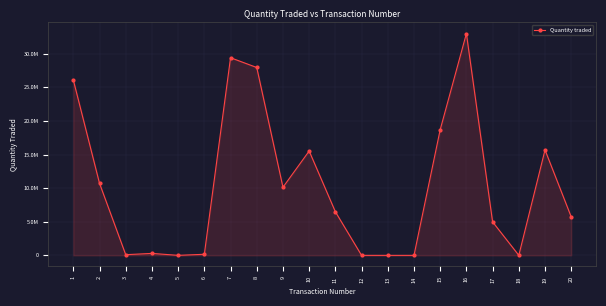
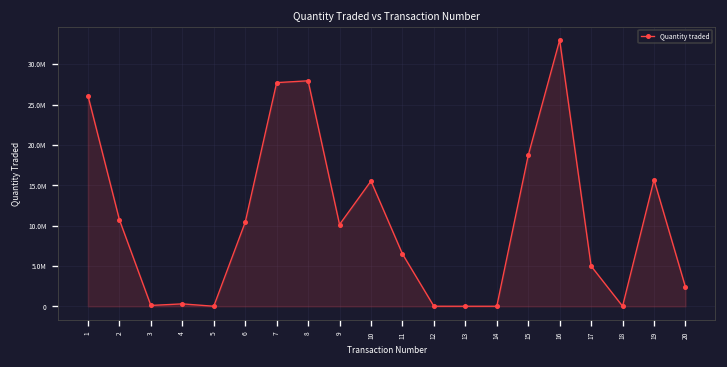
6: 0 -> 10000000
7: 29000000 -> 28000000
20: 6000000 -> 2000000
